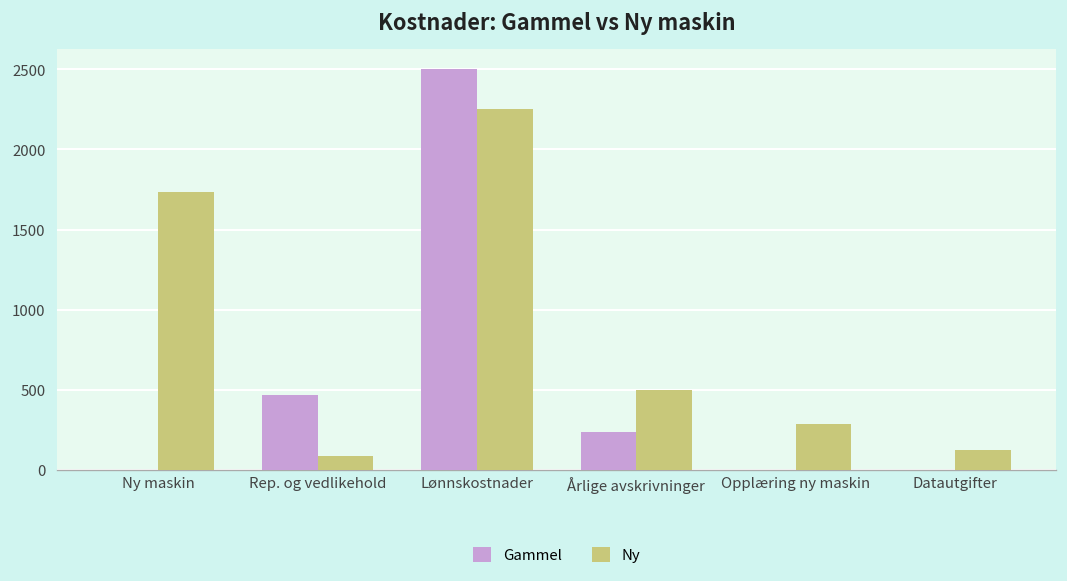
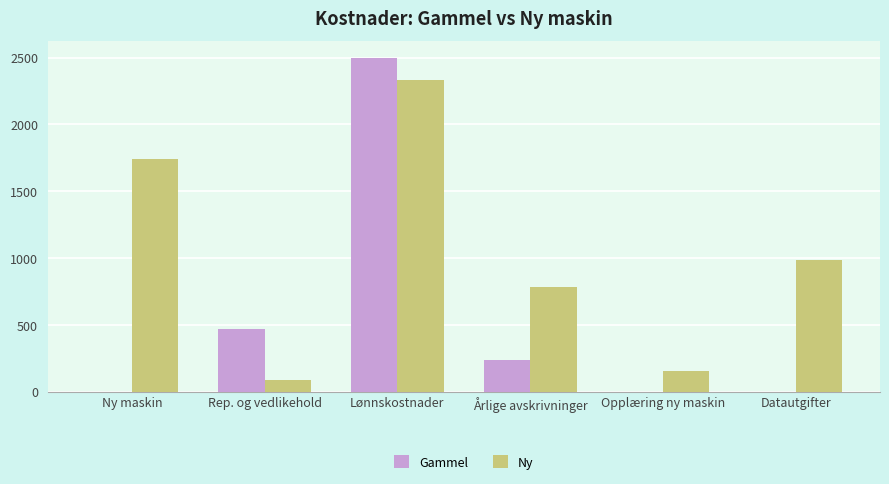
Ny, Lønnskostnader: 2250 -> 2330
Ny, Årlige avskrivninger: 500 -> 780
Ny, Opplæring ny maskin: 290 -> 150
Ny, Datautgifter: 130 -> 980
